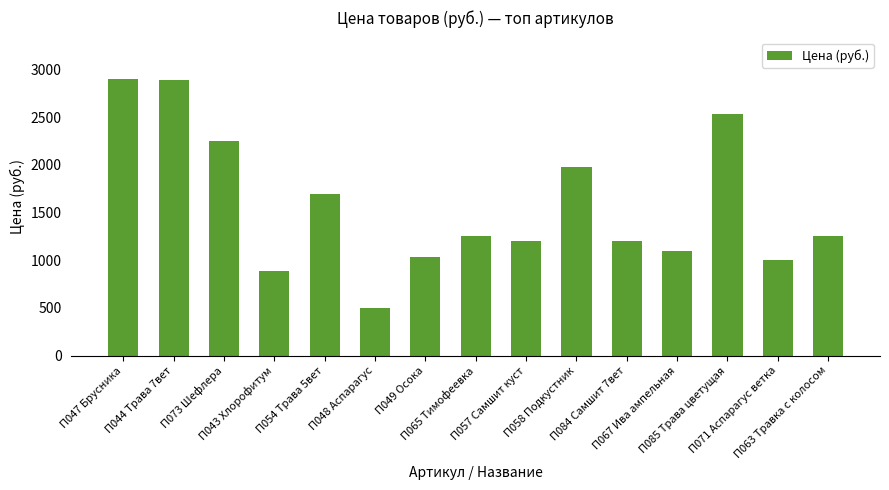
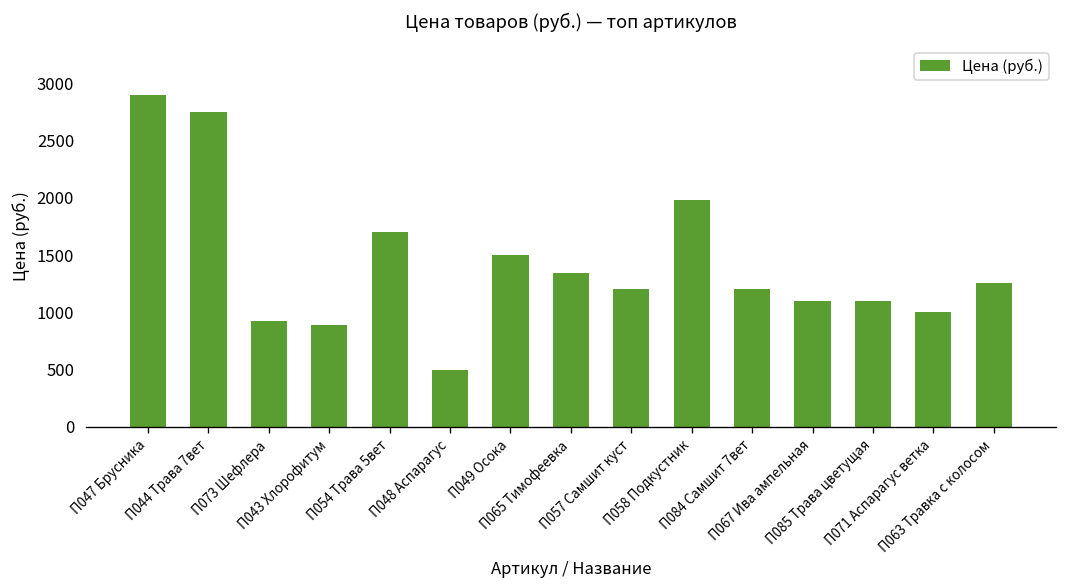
П044 Трава 7вет: 2900 -> 2800
П073 Шефлера: 2300 -> 900
П049 Осока: 1000 -> 1500
П065 Тимофеевка: 1250 -> 1340
П085 Трава цветущая: 2500 -> 1100
